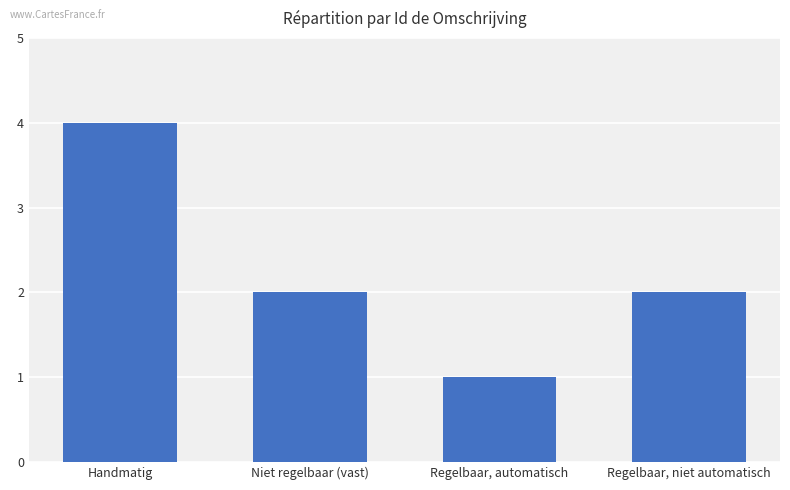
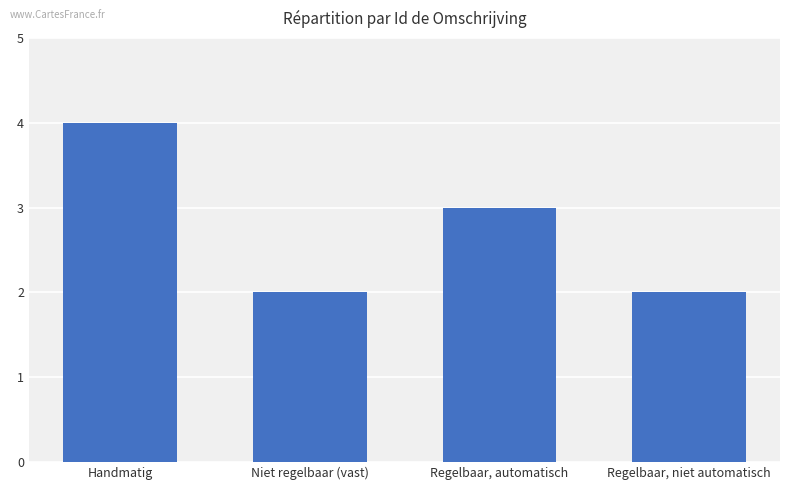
Regelbaar, automatisch: 1 -> 3
